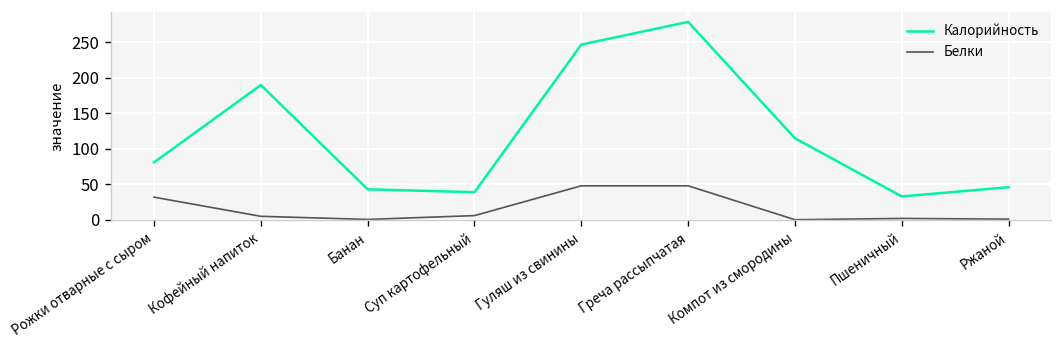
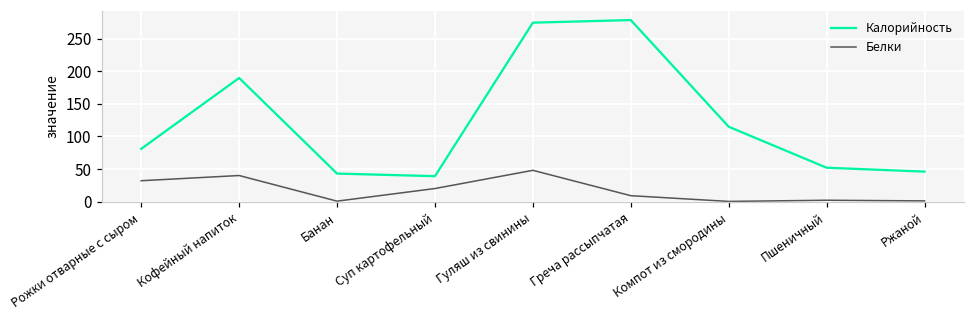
Белки, Кофейный напиток: 10 -> 40
Белки, Суп картофельный: 10 -> 20
Калорийность, Гуляш из свинины: 250 -> 280
Белки, Греча рассыпчатая: 50 -> 10
Калорийность, Пшеничный: 30 -> 50
